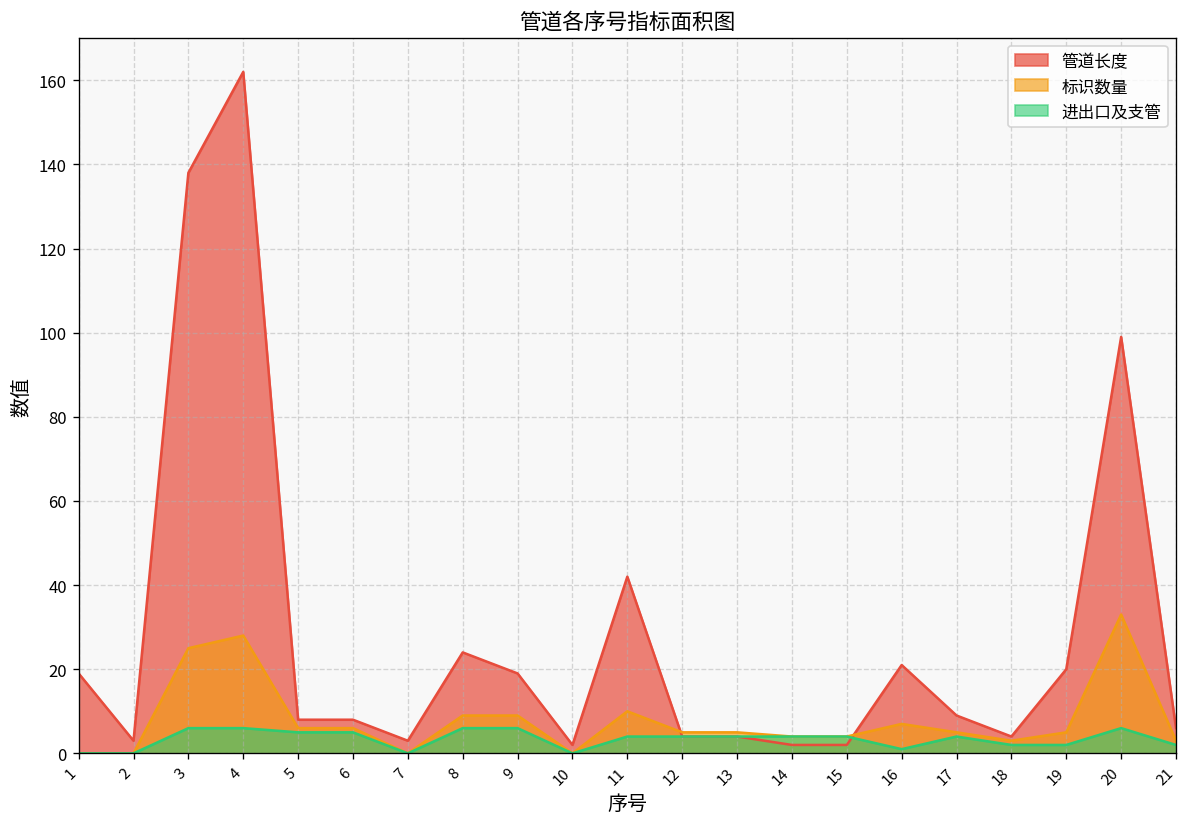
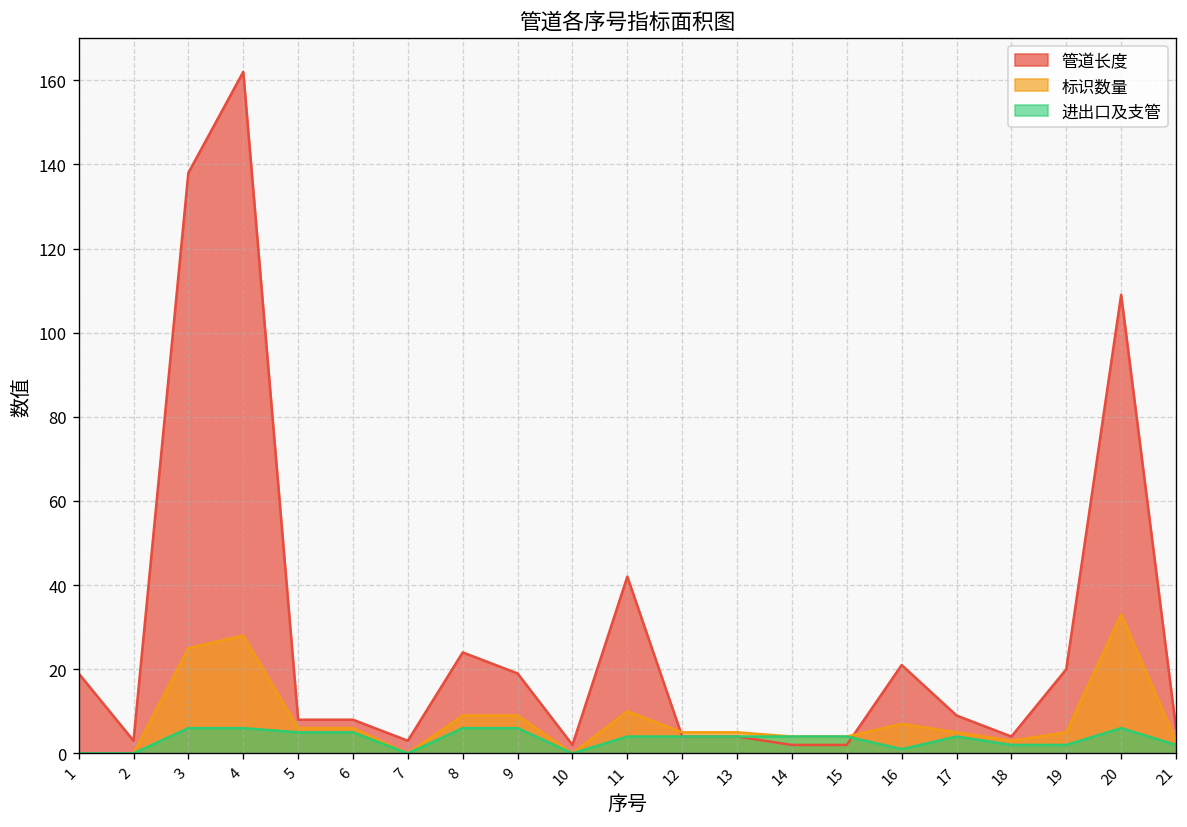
管道长度, 20: 99 -> 109
